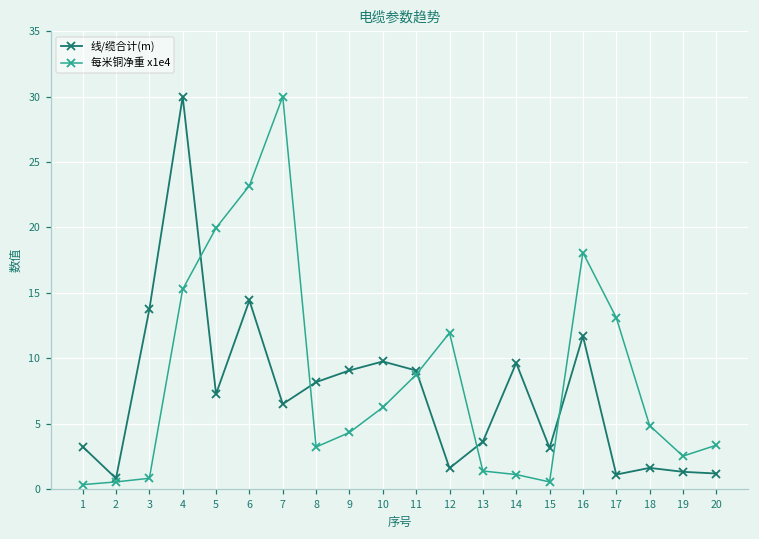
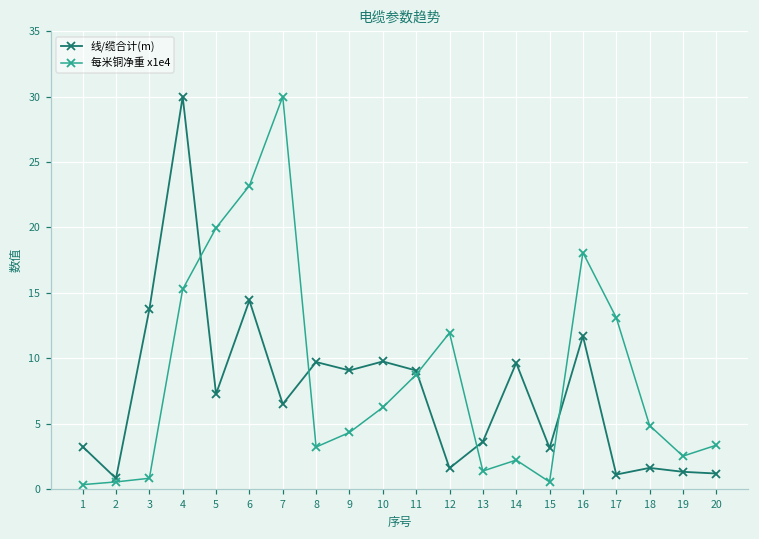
线/缆合计(m), 8: 8.2 -> 9.7
每米铜净重 x1e4, 14: 1.1 -> 2.2
